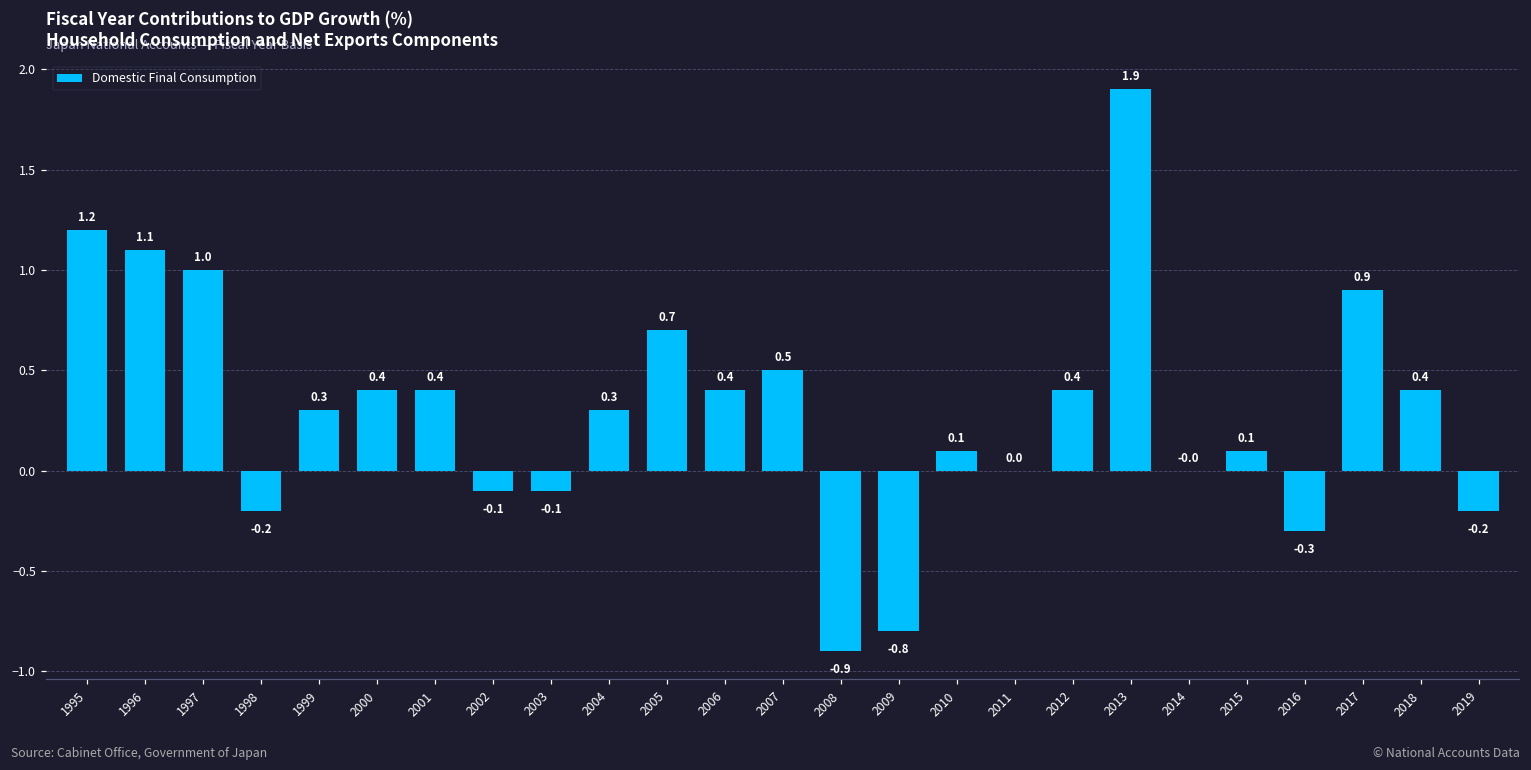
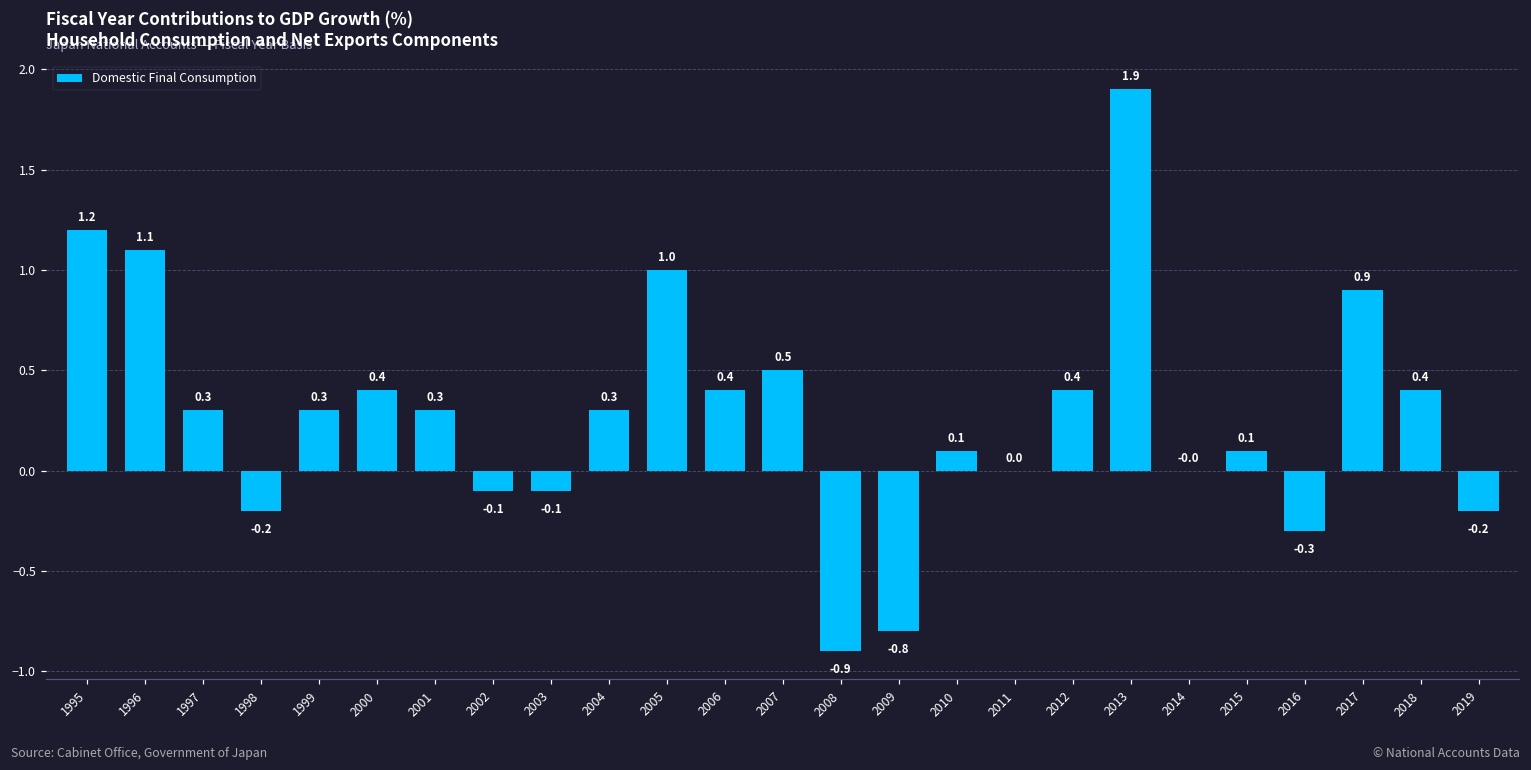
1997: 1.0 -> 0.3
2001: 0.4 -> 0.3
2005: 0.7 -> 1.0
